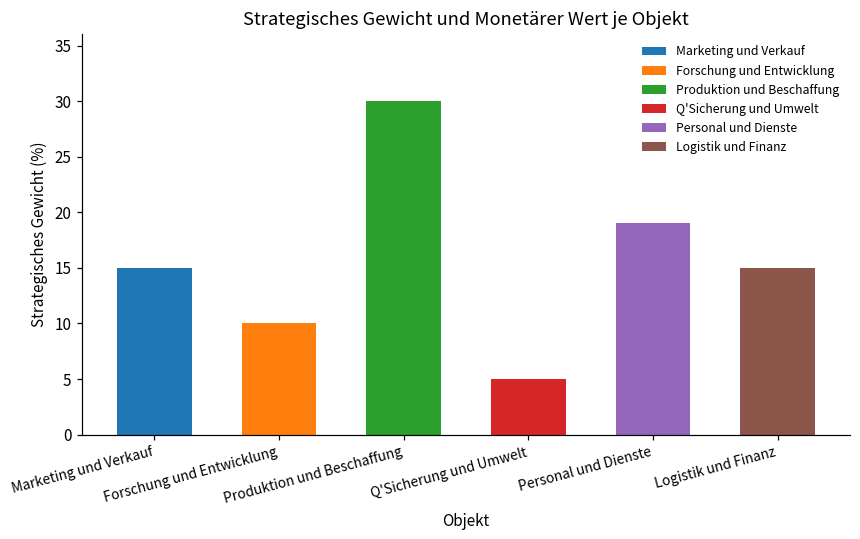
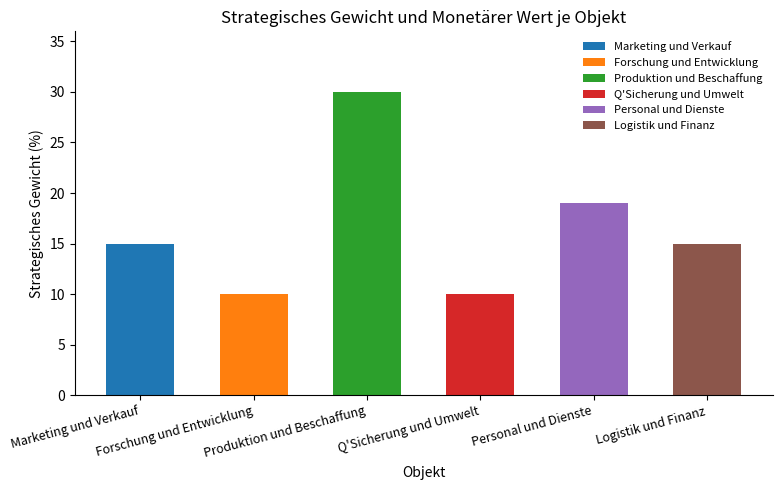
Q'Sicherung und Umwelt, Q'Sicherung und Umwelt: 5 -> 10
